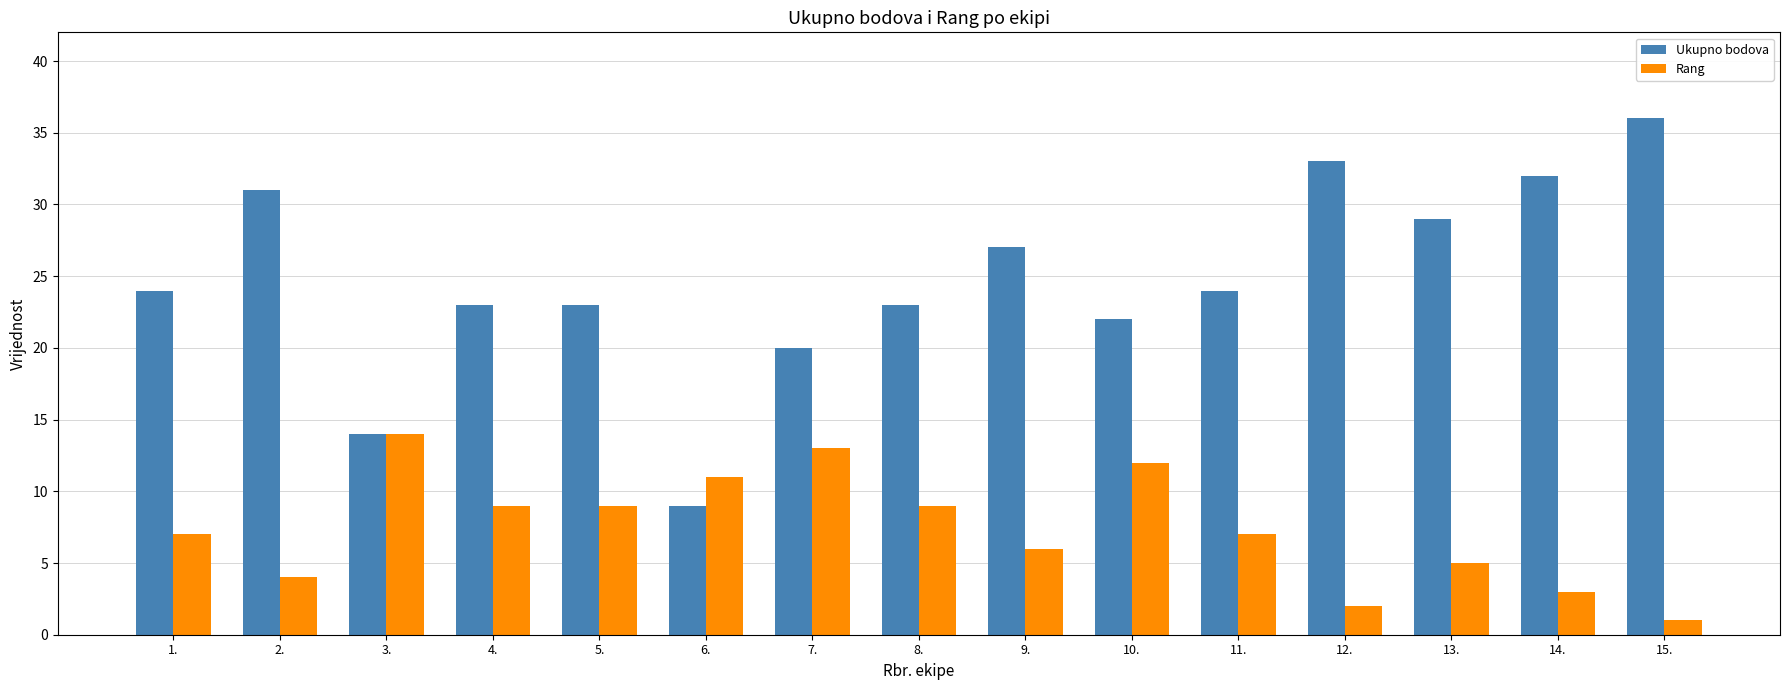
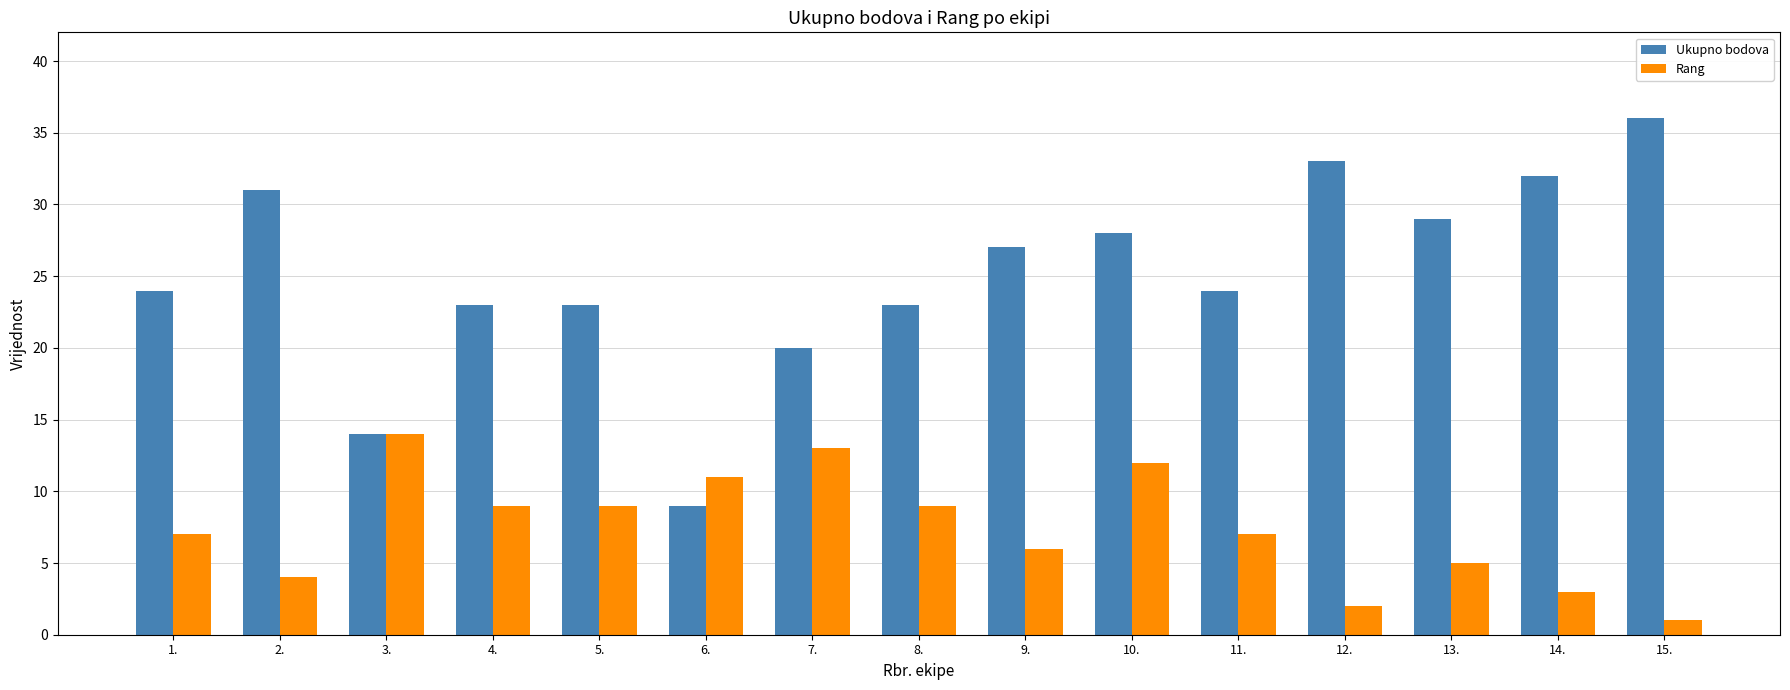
Ukupno bodova, 10.: 22 -> 28
